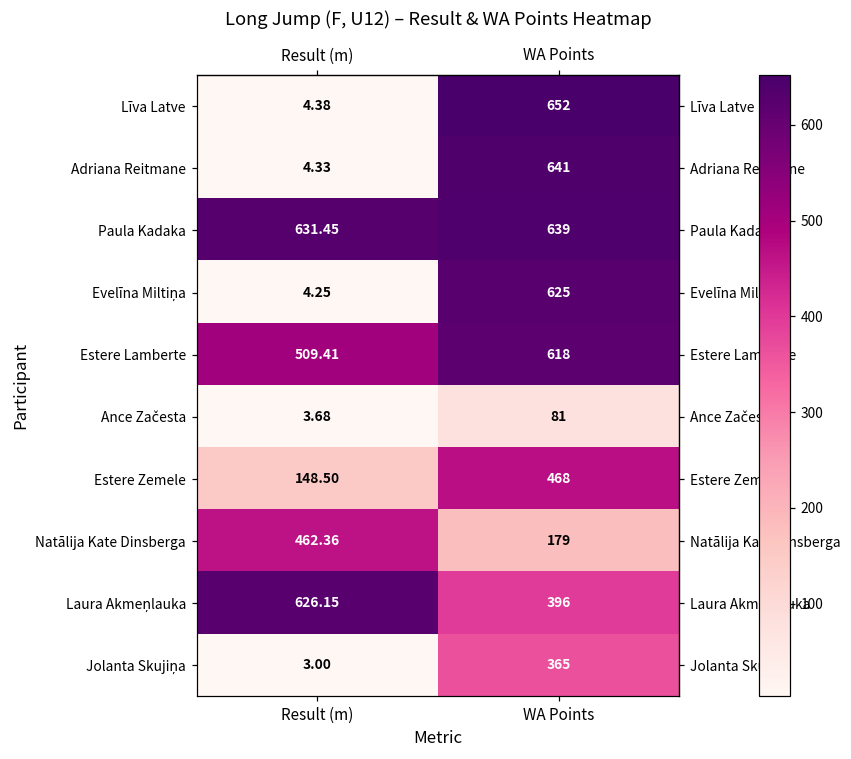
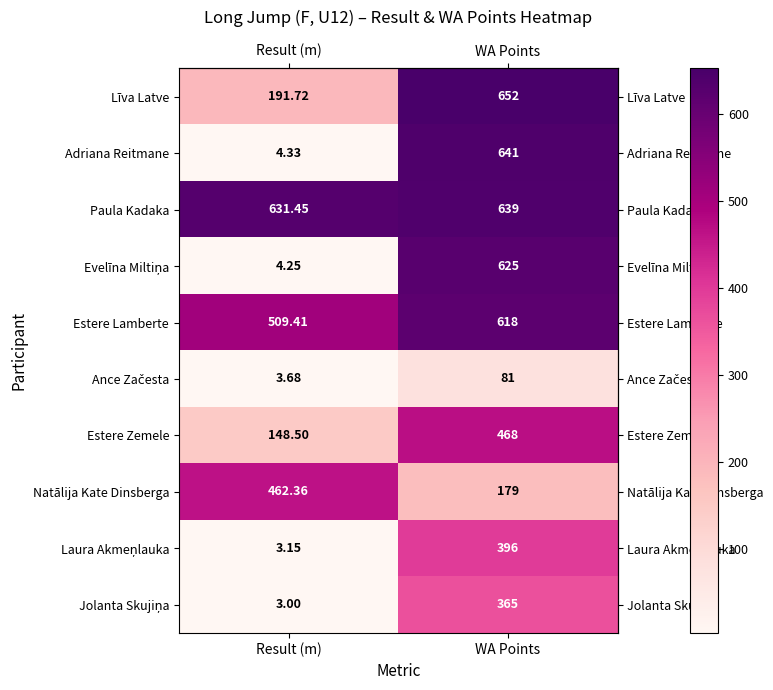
Līva Latve, Result (m): 4.38 -> 191.72
Laura Akmeņlauka, Result (m): 626.15 -> 3.15
